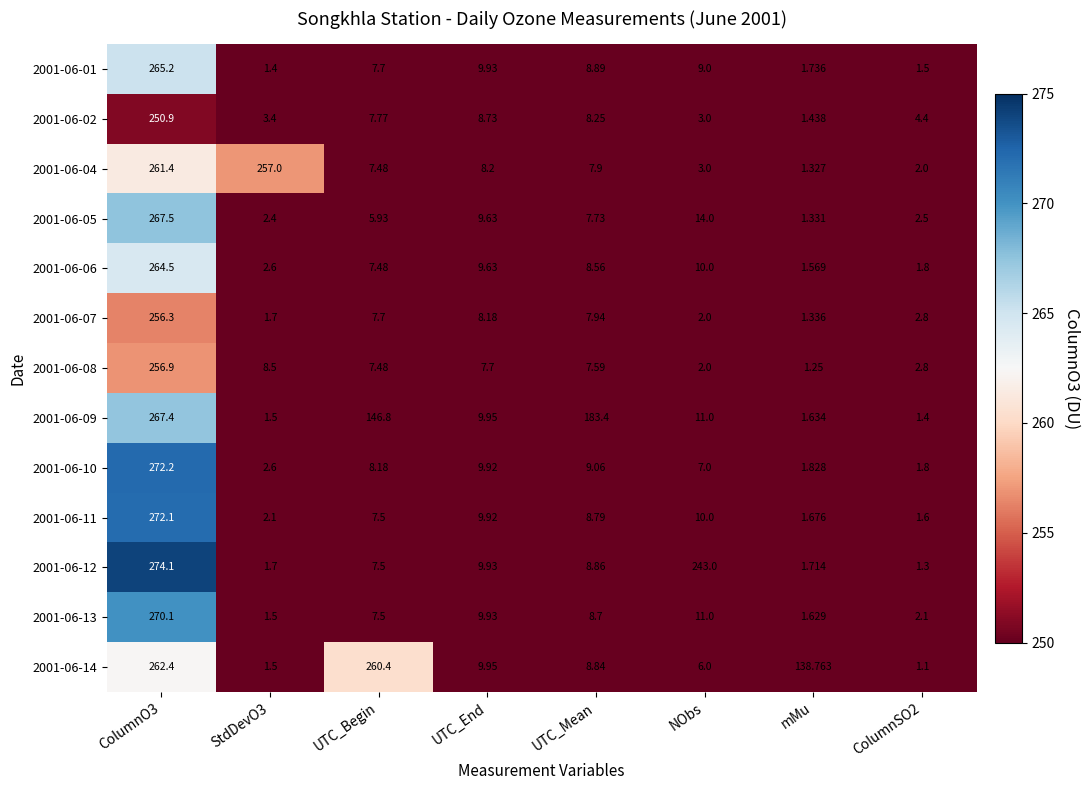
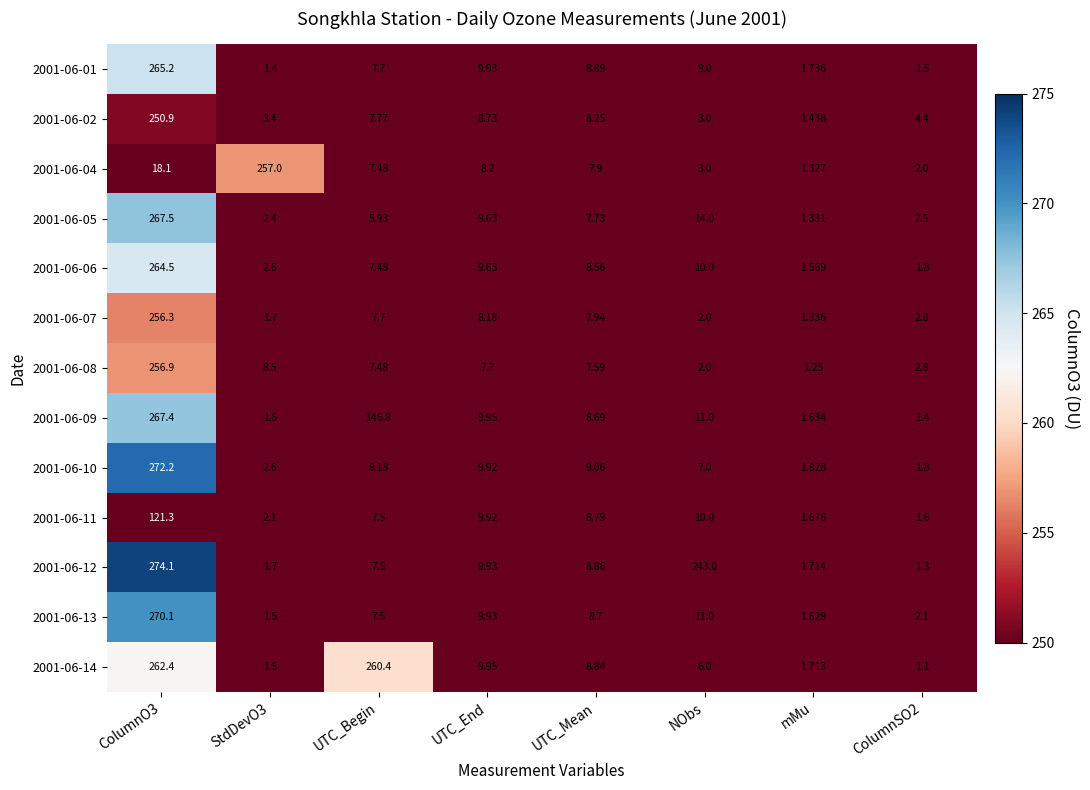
2001-06-04, ColumnO3: 261.4 -> 18.1
2001-06-09, UTC_Mean: 183.4 -> 8.69
2001-06-11, ColumnO3: 272.1 -> 121.3
2001-06-14, mMu: 138.763 -> 1.713
